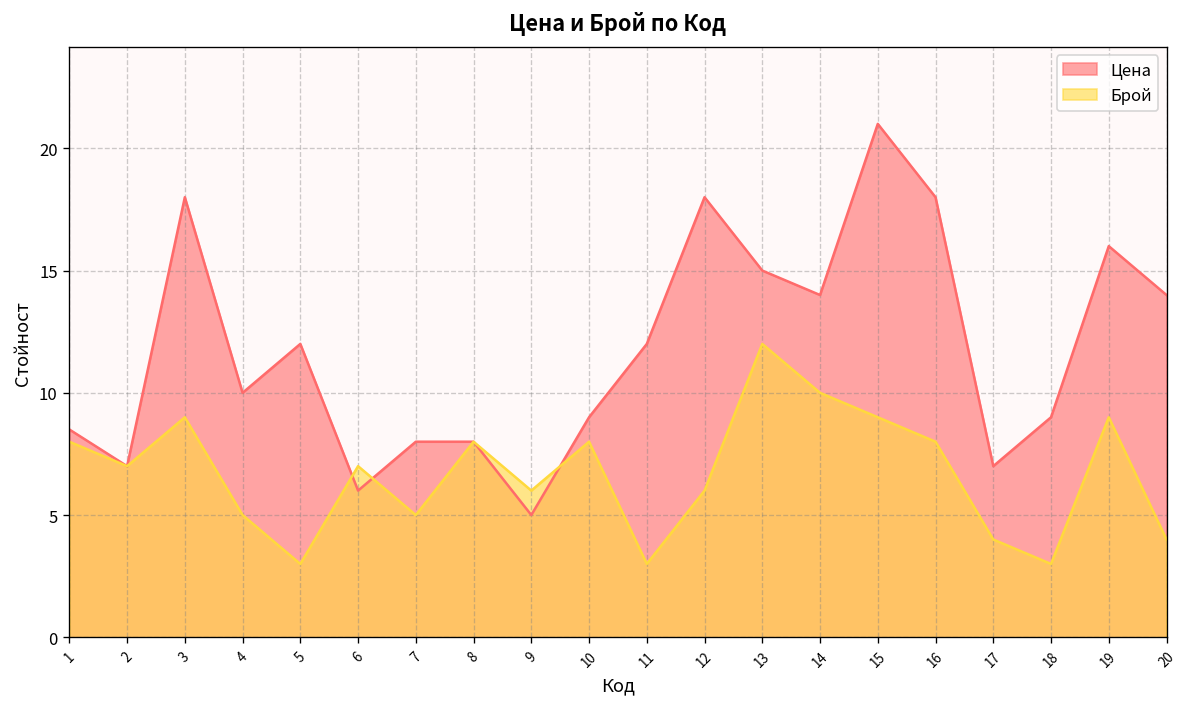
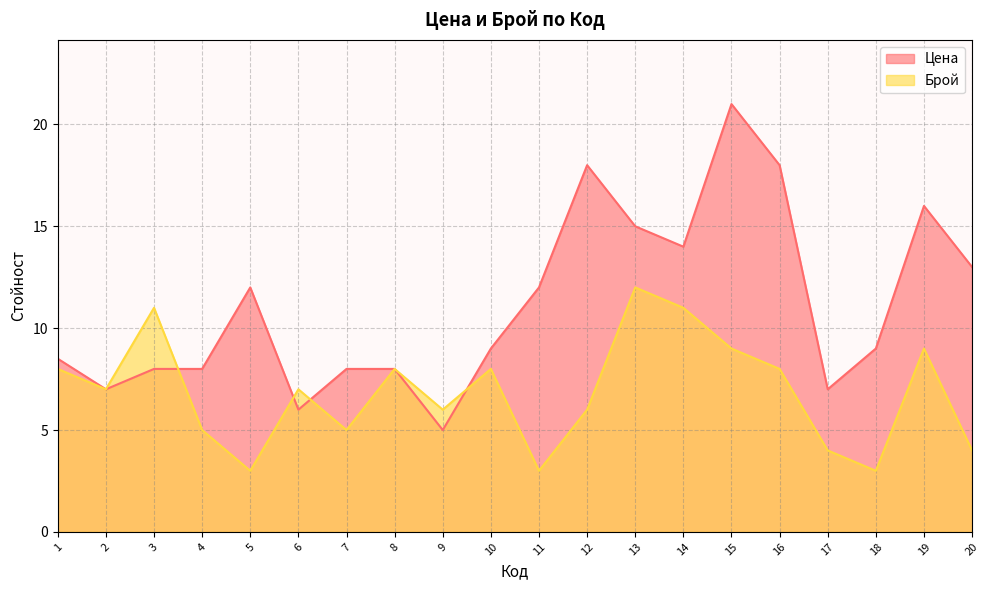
Цена, 3: 18 -> 8
Брой, 3: 9 -> 11
Цена, 4: 10 -> 8
Брой, 14: 10 -> 11
Цена, 20: 14 -> 13
